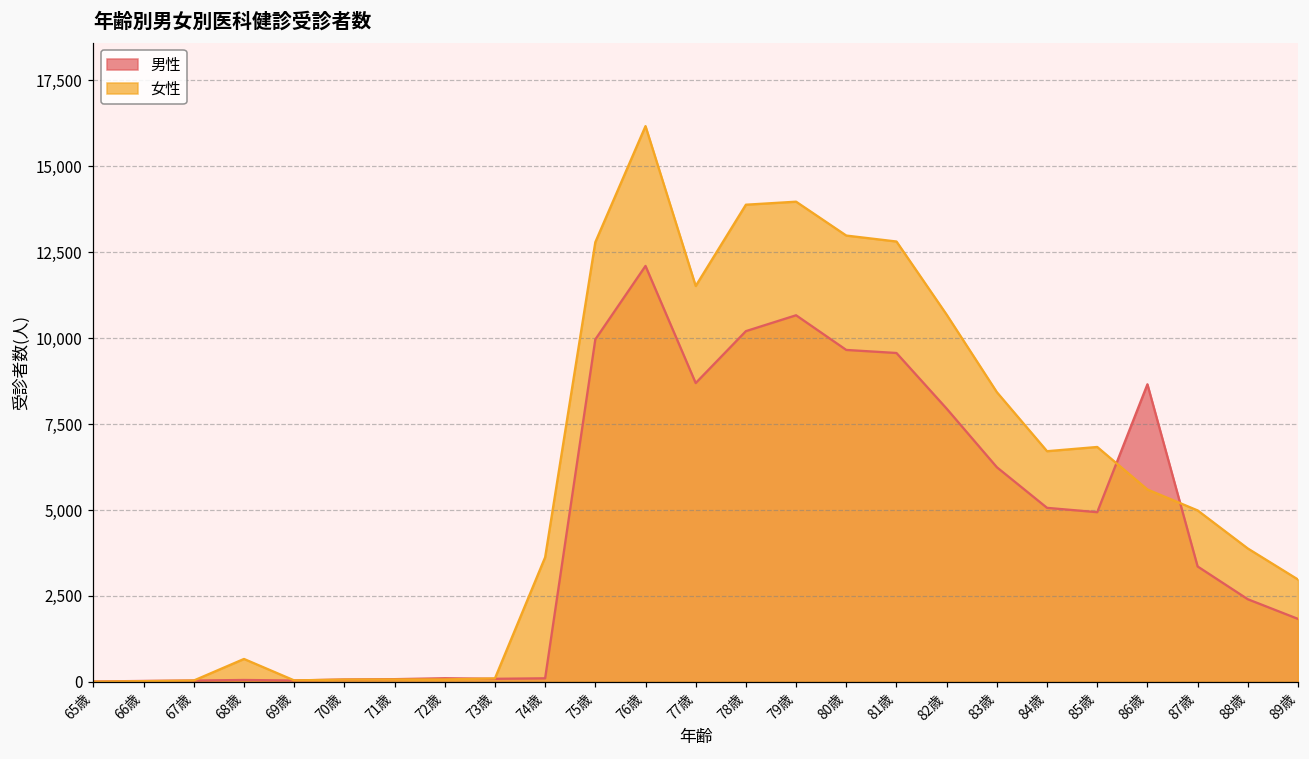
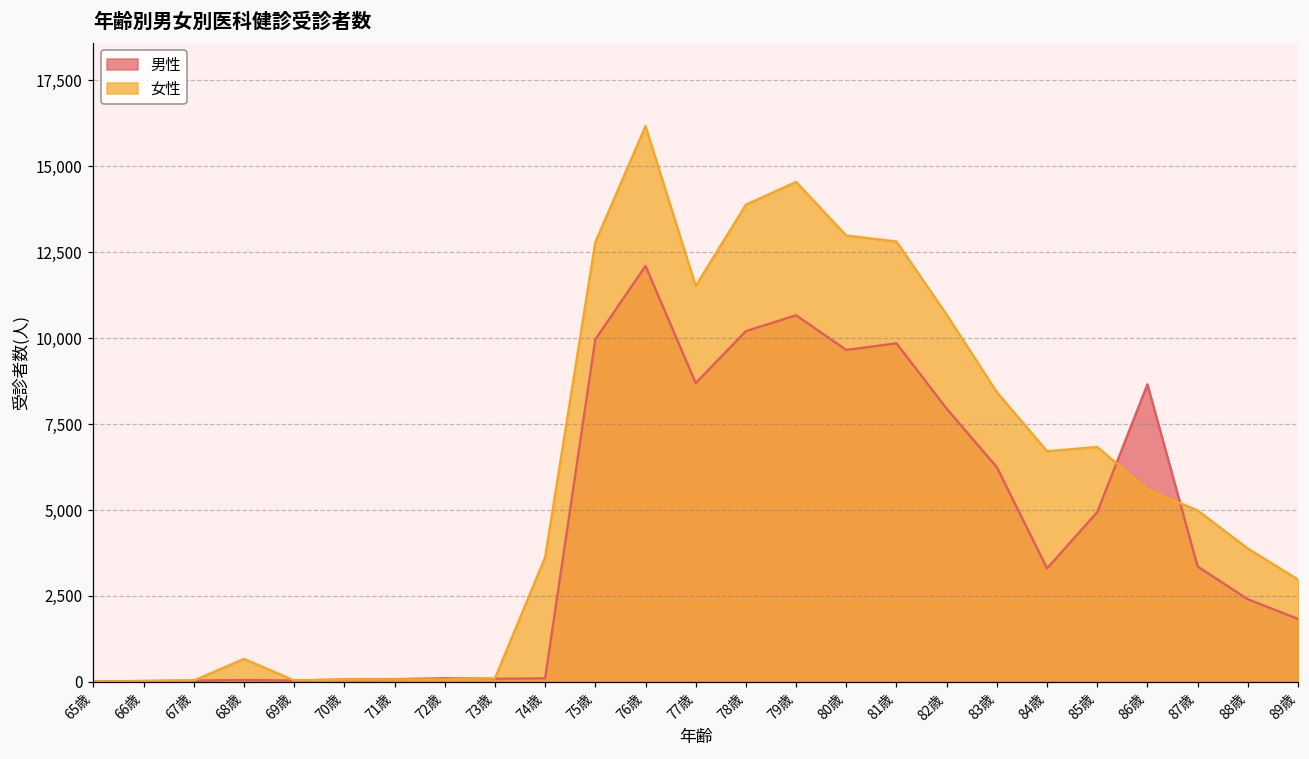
女性, 79歳: 14,000 -> 14,500
男性, 81歳: 9,600 -> 9,900
男性, 84歳: 5,100 -> 3,300
